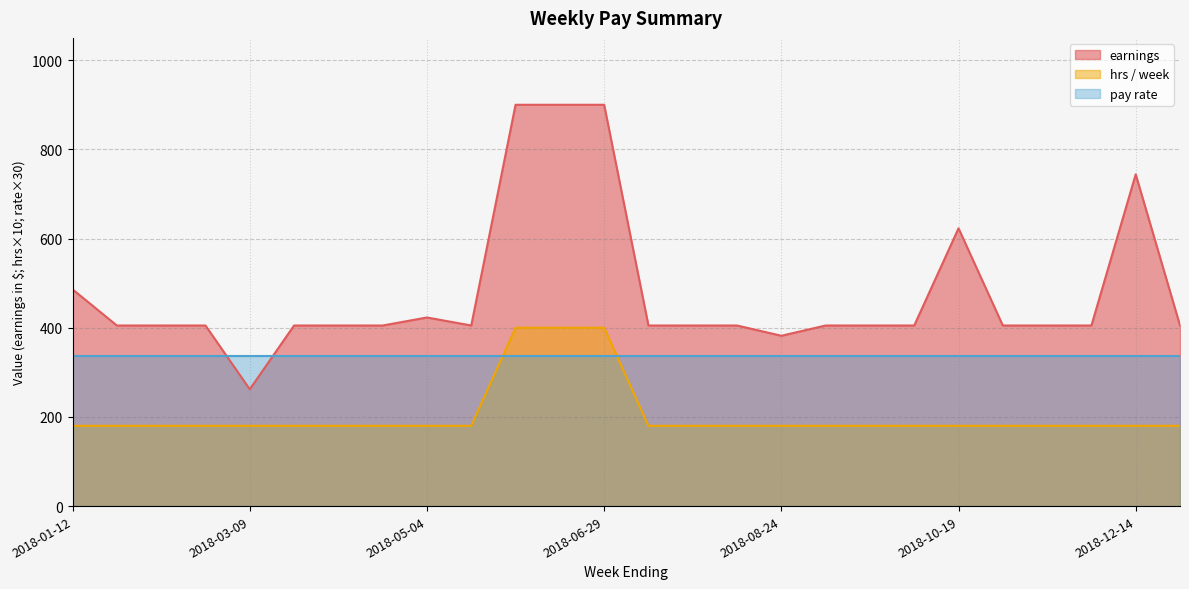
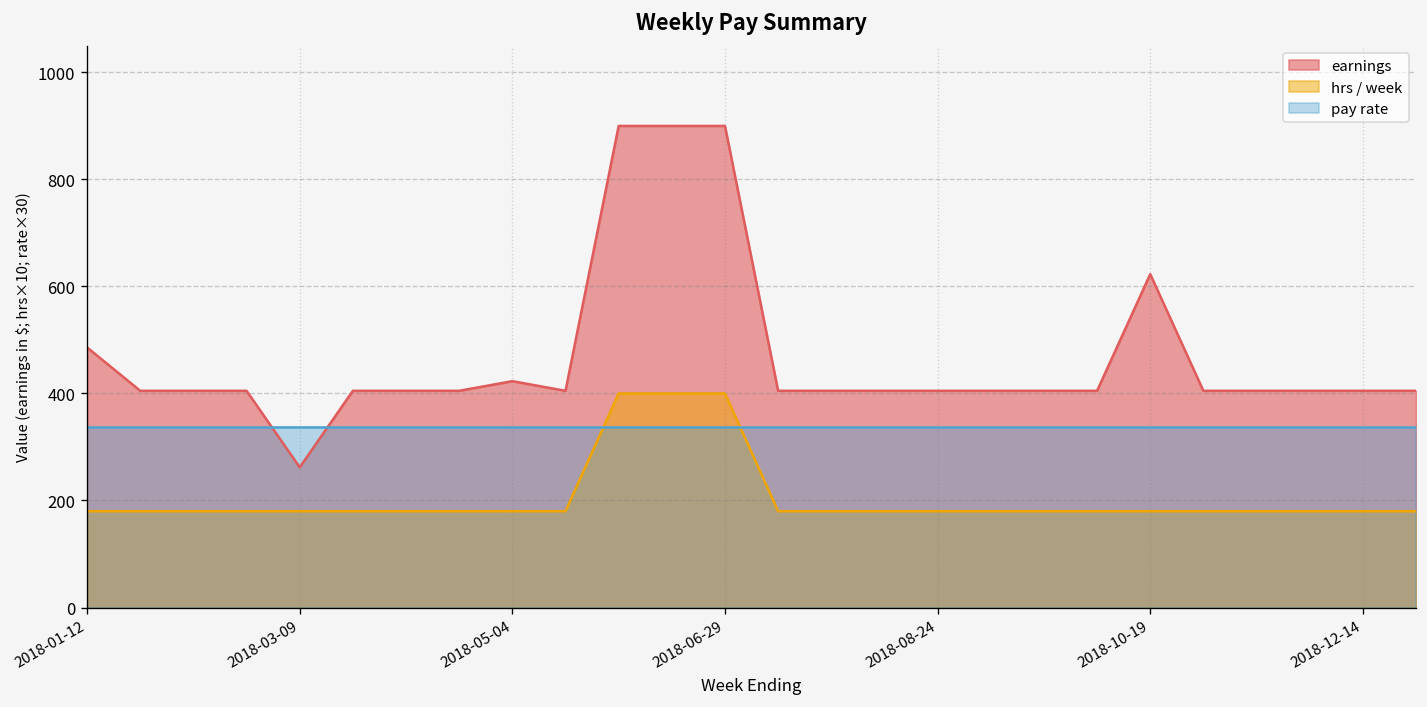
earnings, 2018-08-24: 380 -> 410
earnings, 2018-12-14: 740 -> 410
